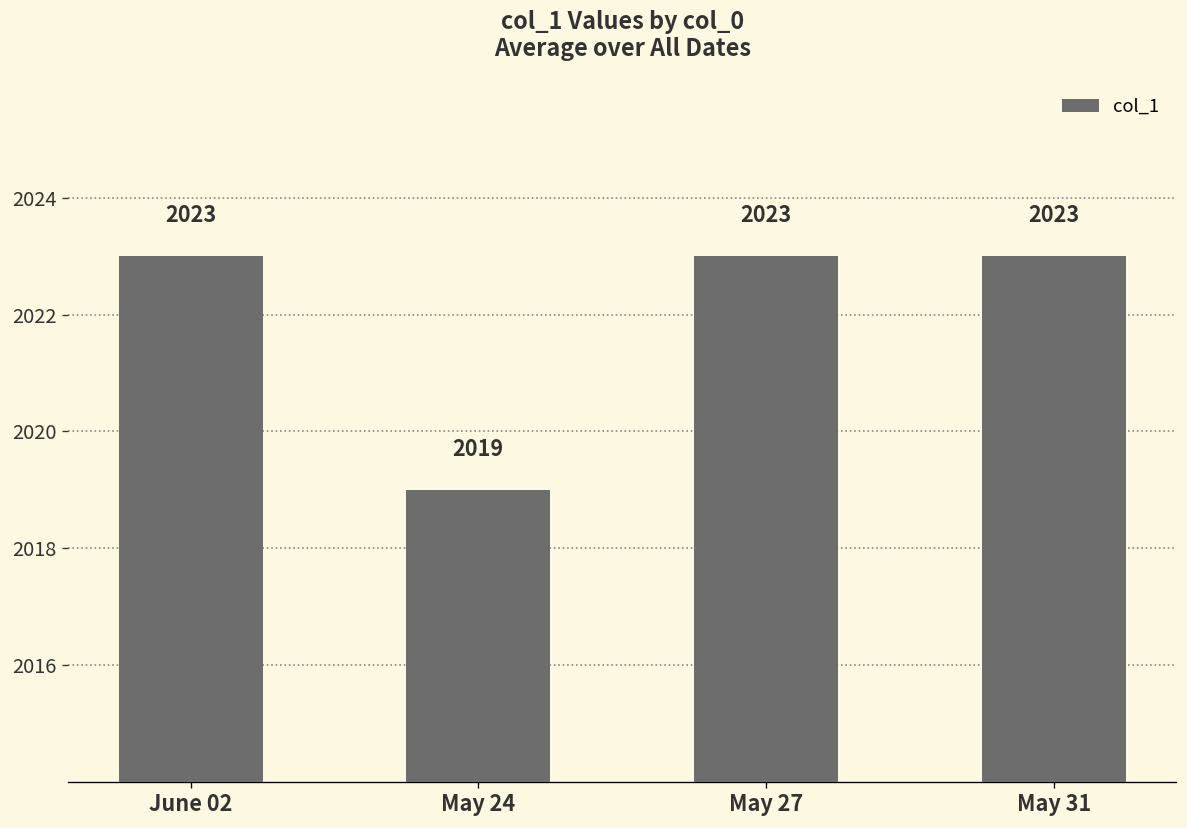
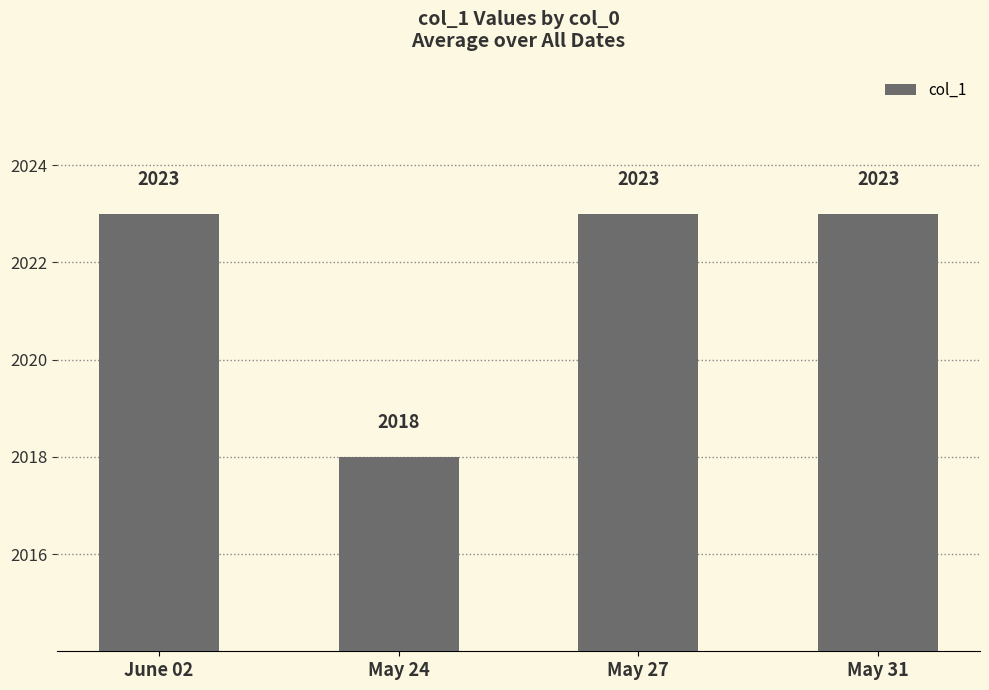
May 24: 2019 -> 2018
